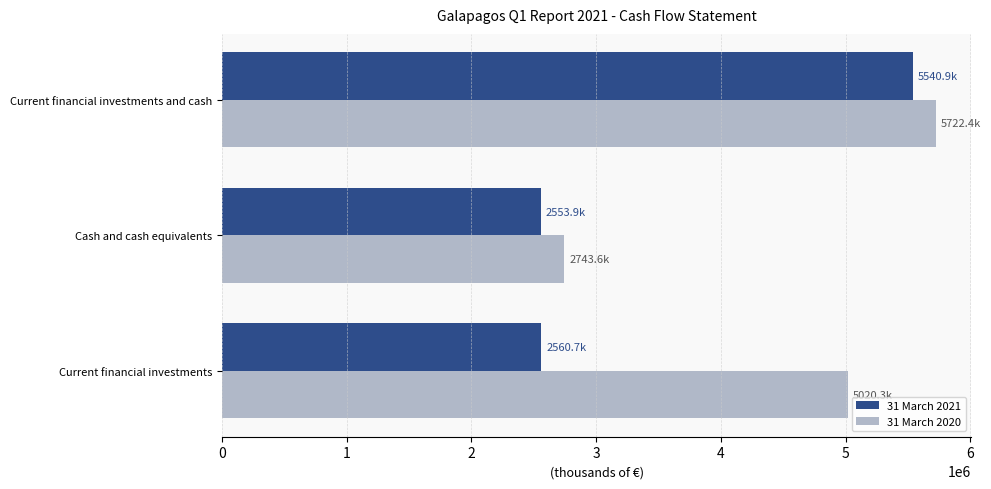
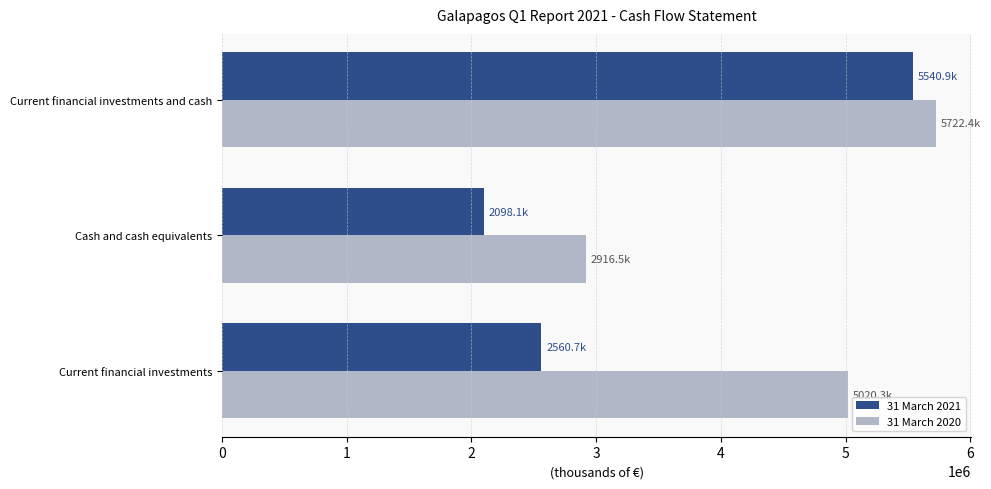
31 March 2021, Cash and cash equivalents: 2553.9k -> 2098.1k
31 March 2020, Cash and cash equivalents: 2743.6k -> 2916.5k
